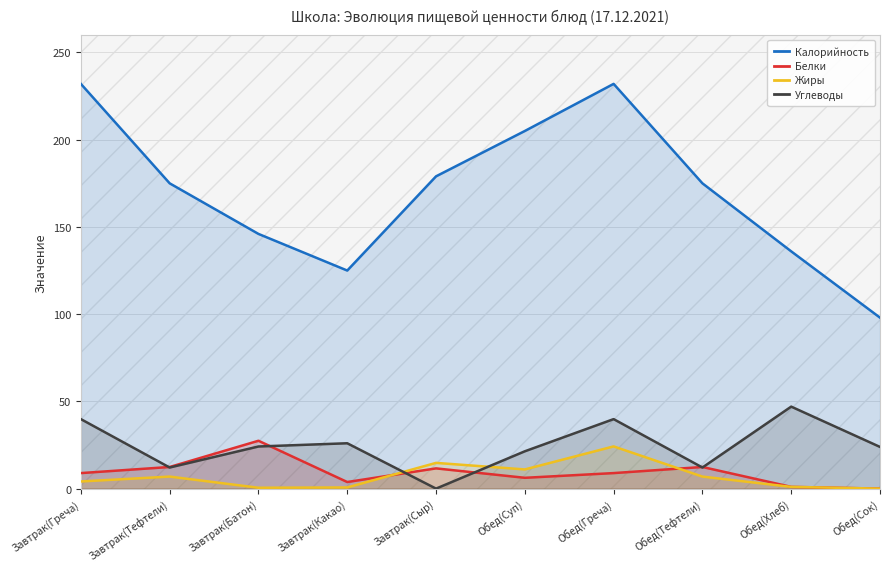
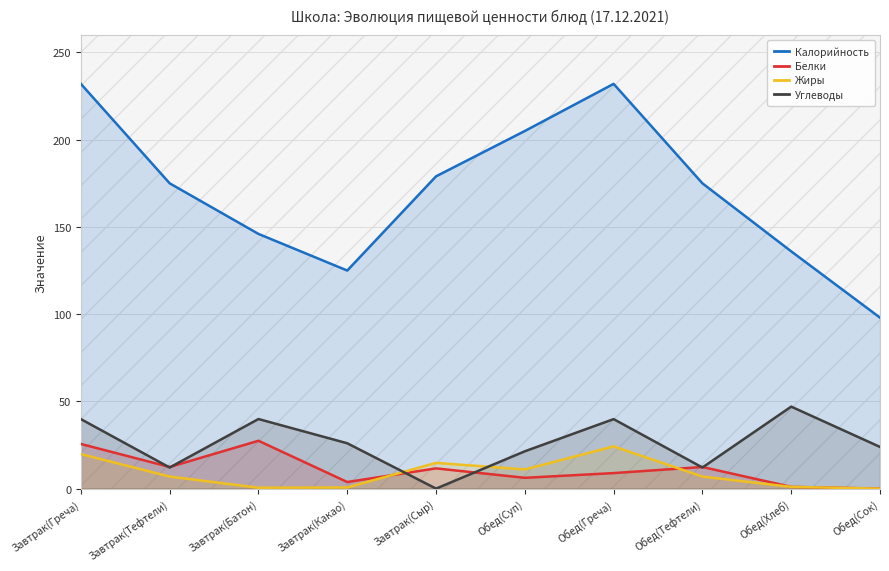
Белки, Завтрак(Греча): 9 -> 26
Жиры, Завтрак(Греча): 4 -> 20
Углеводы, Завтрак(Батон): 24 -> 40
